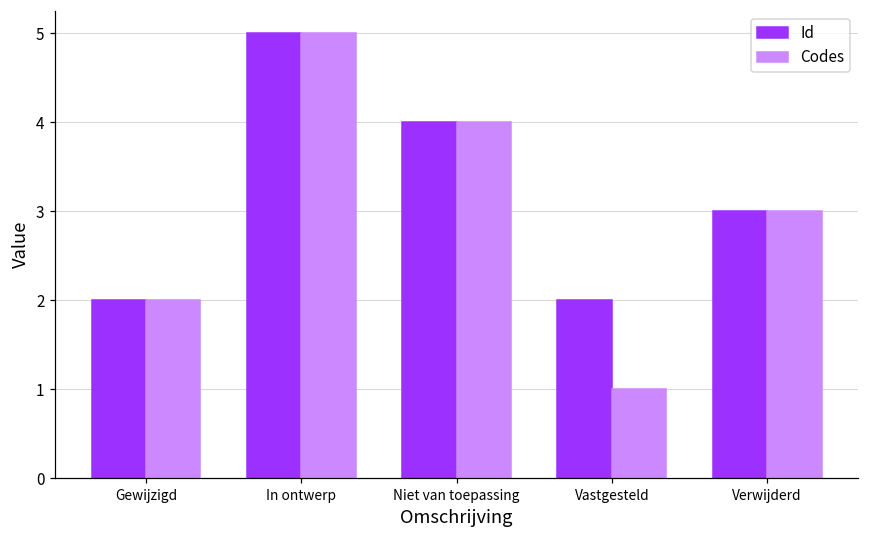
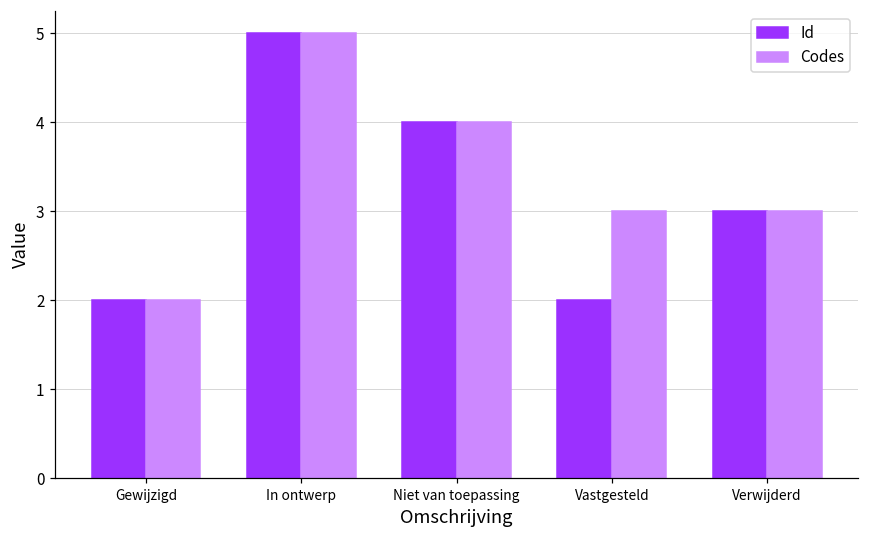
Codes, Vastgesteld: 1 -> 3
